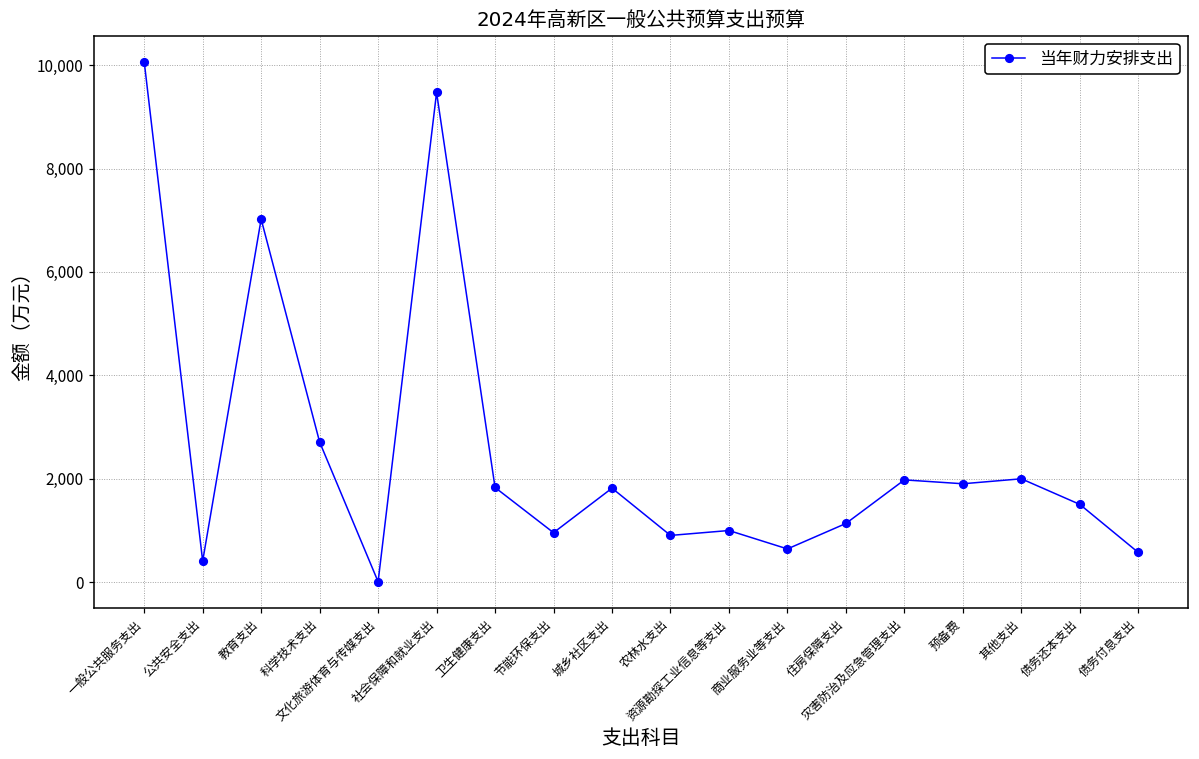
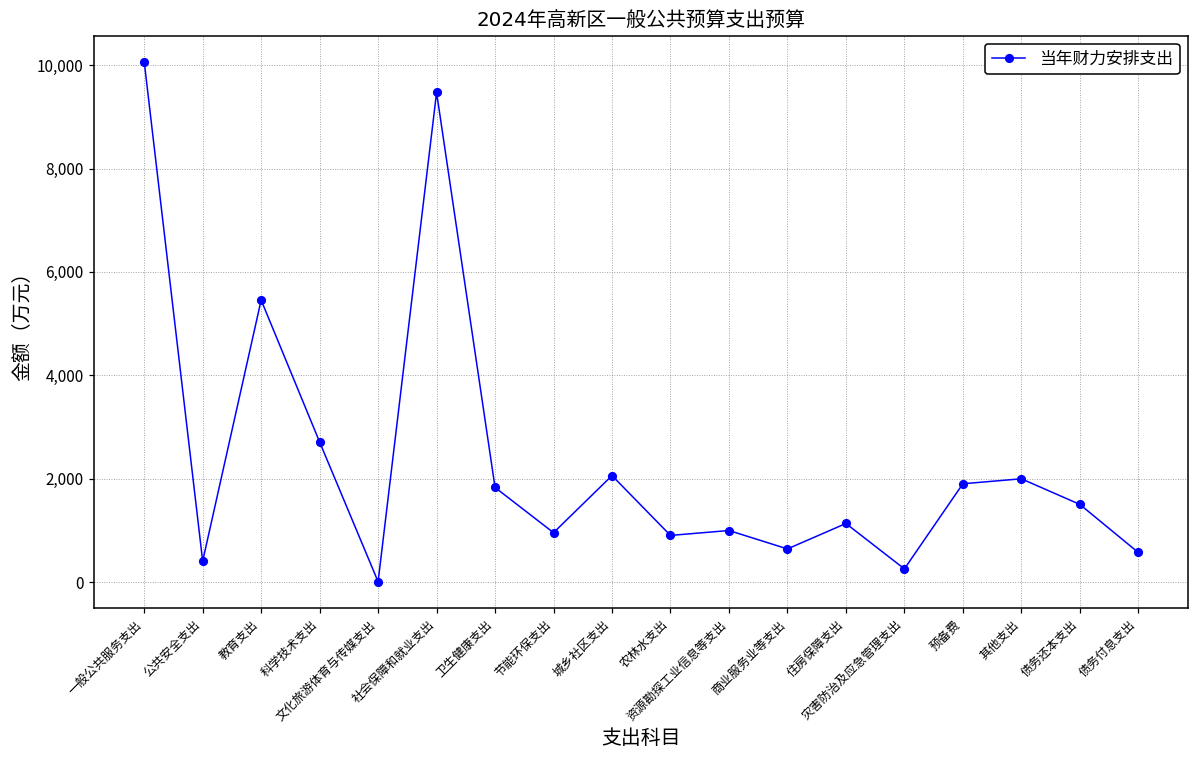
教育支出: 7,000 -> 5,500
城乡社区支出: 1,800 -> 2,100
灾害防治及应急管理支出: 2,000 -> 300
